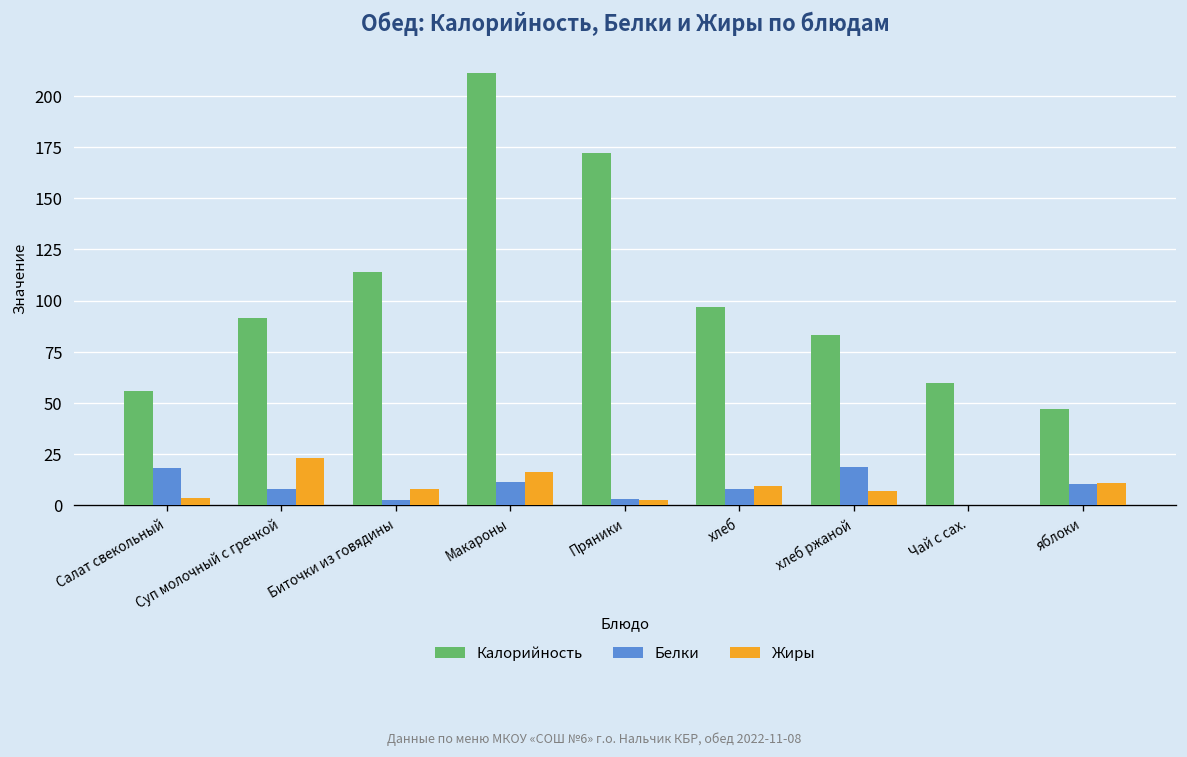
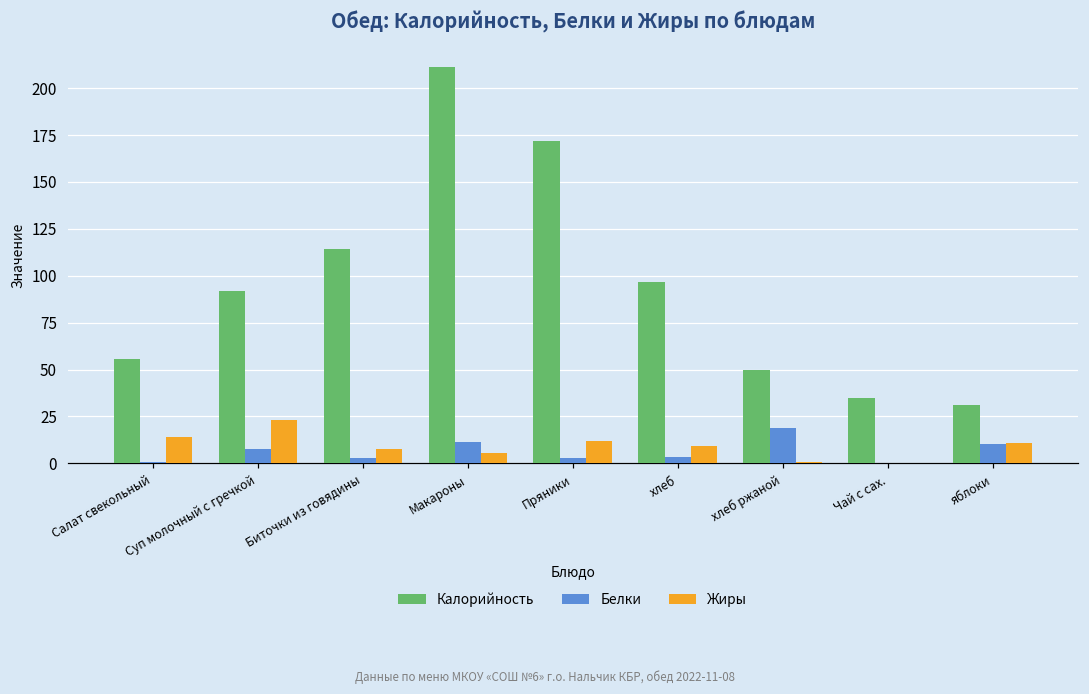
Белки, Салат свекольный: 18 -> 1
Жиры, Салат свекольный: 4 -> 14
Жиры, Макароны: 16 -> 6
Жиры, Пряники: 2 -> 12
Белки, хлеб: 8 -> 3
Калорийность, хлеб ржаной: 83 -> 50
Жиры, хлеб ржаной: 7 -> 1
Калорийность, Чай с сах.: 60 -> 35
Калорийность, яблоки: 47 -> 31
